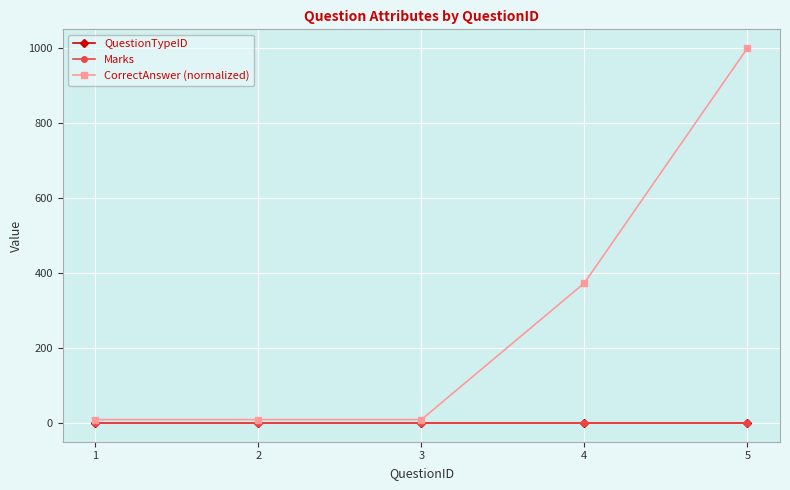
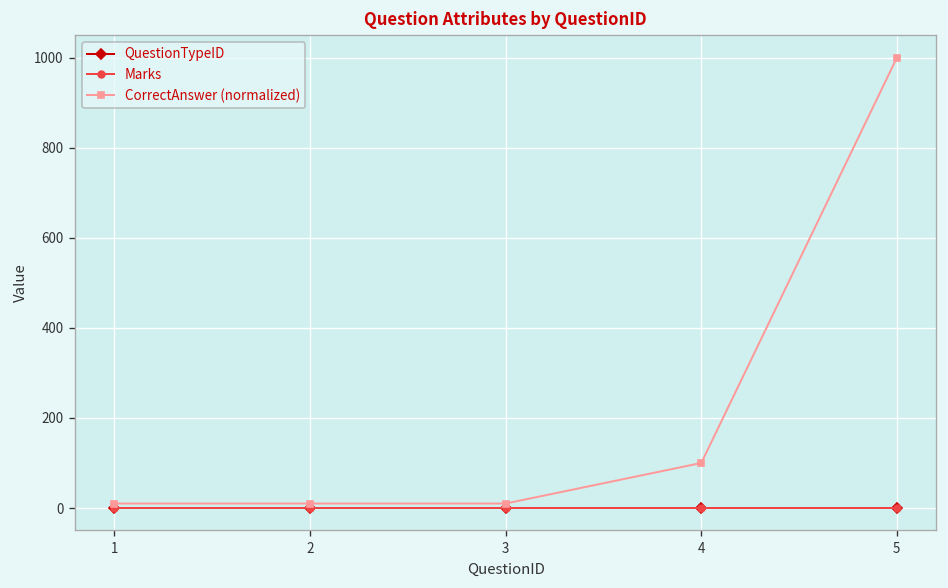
CorrectAnswer (normalized), 4: 370 -> 100
